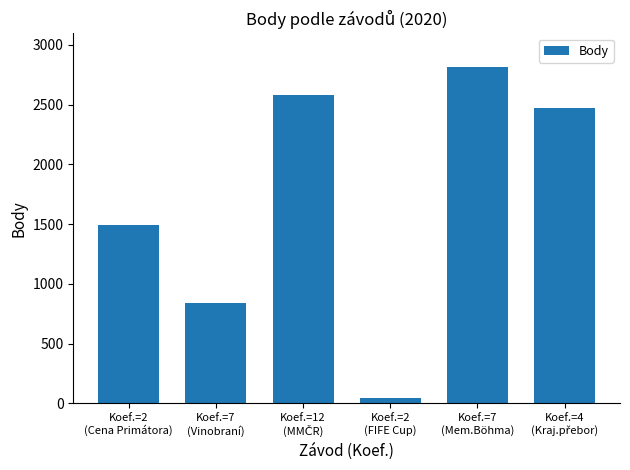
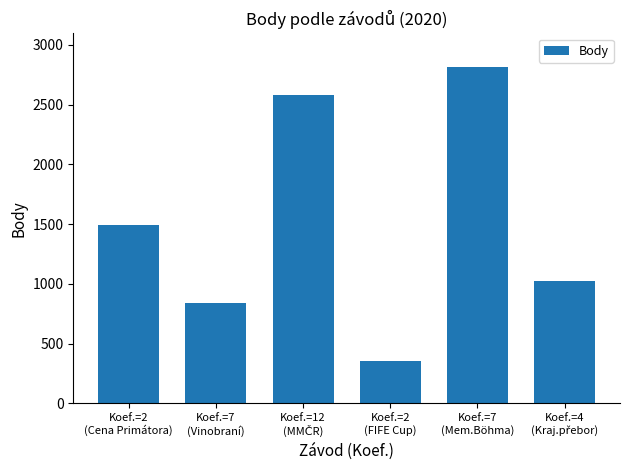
Koef.=2 (FIFE Cup): 40 -> 350
Koef.=4 (Kraj.přebor): 2480 -> 1020
